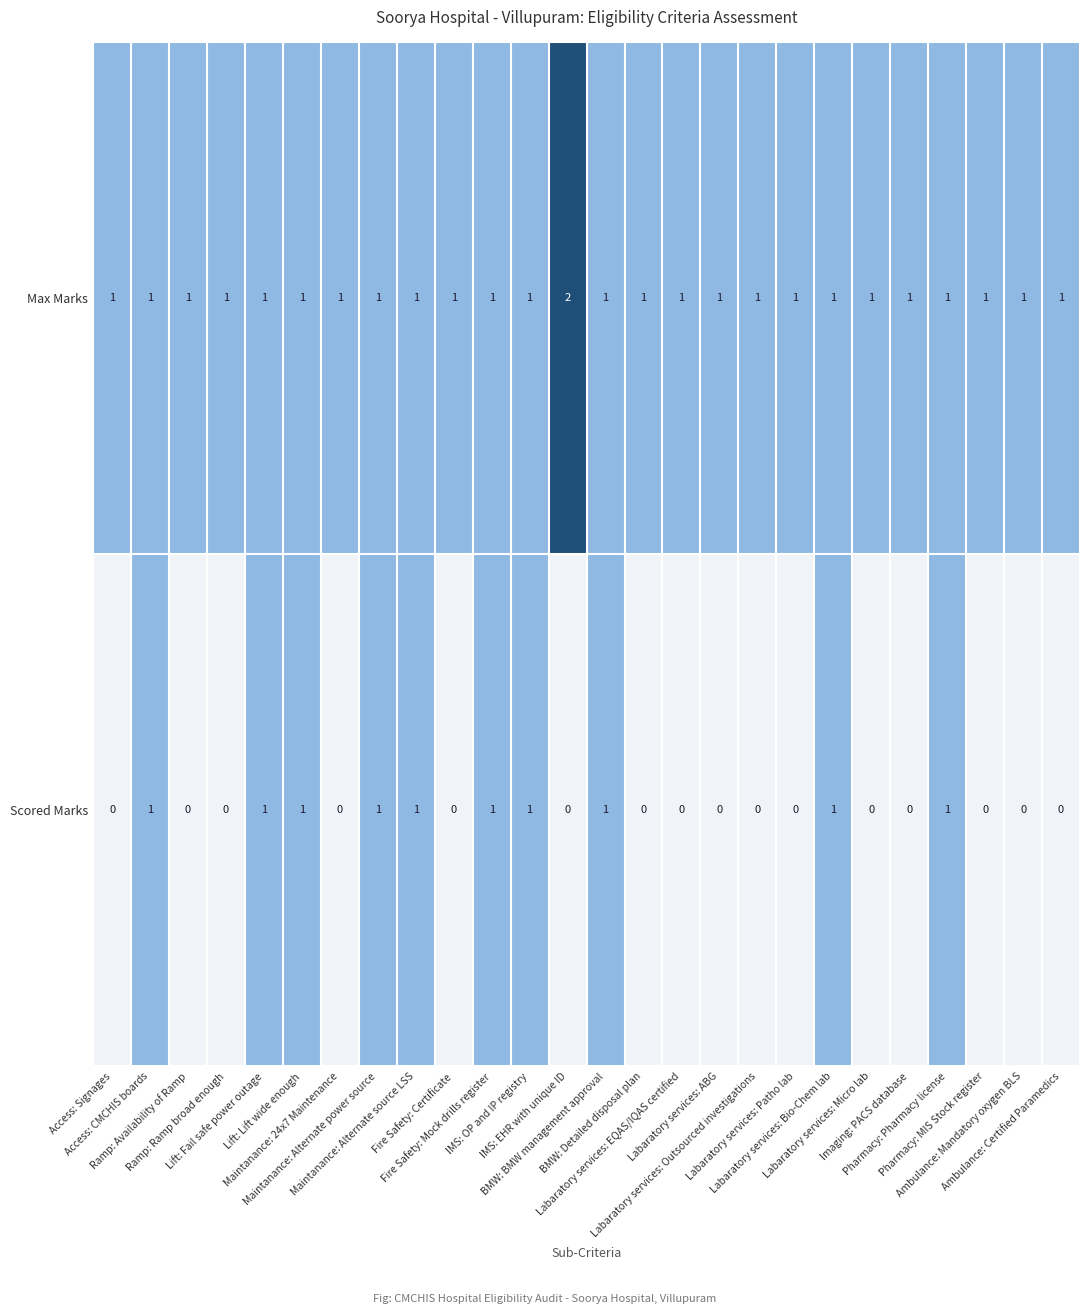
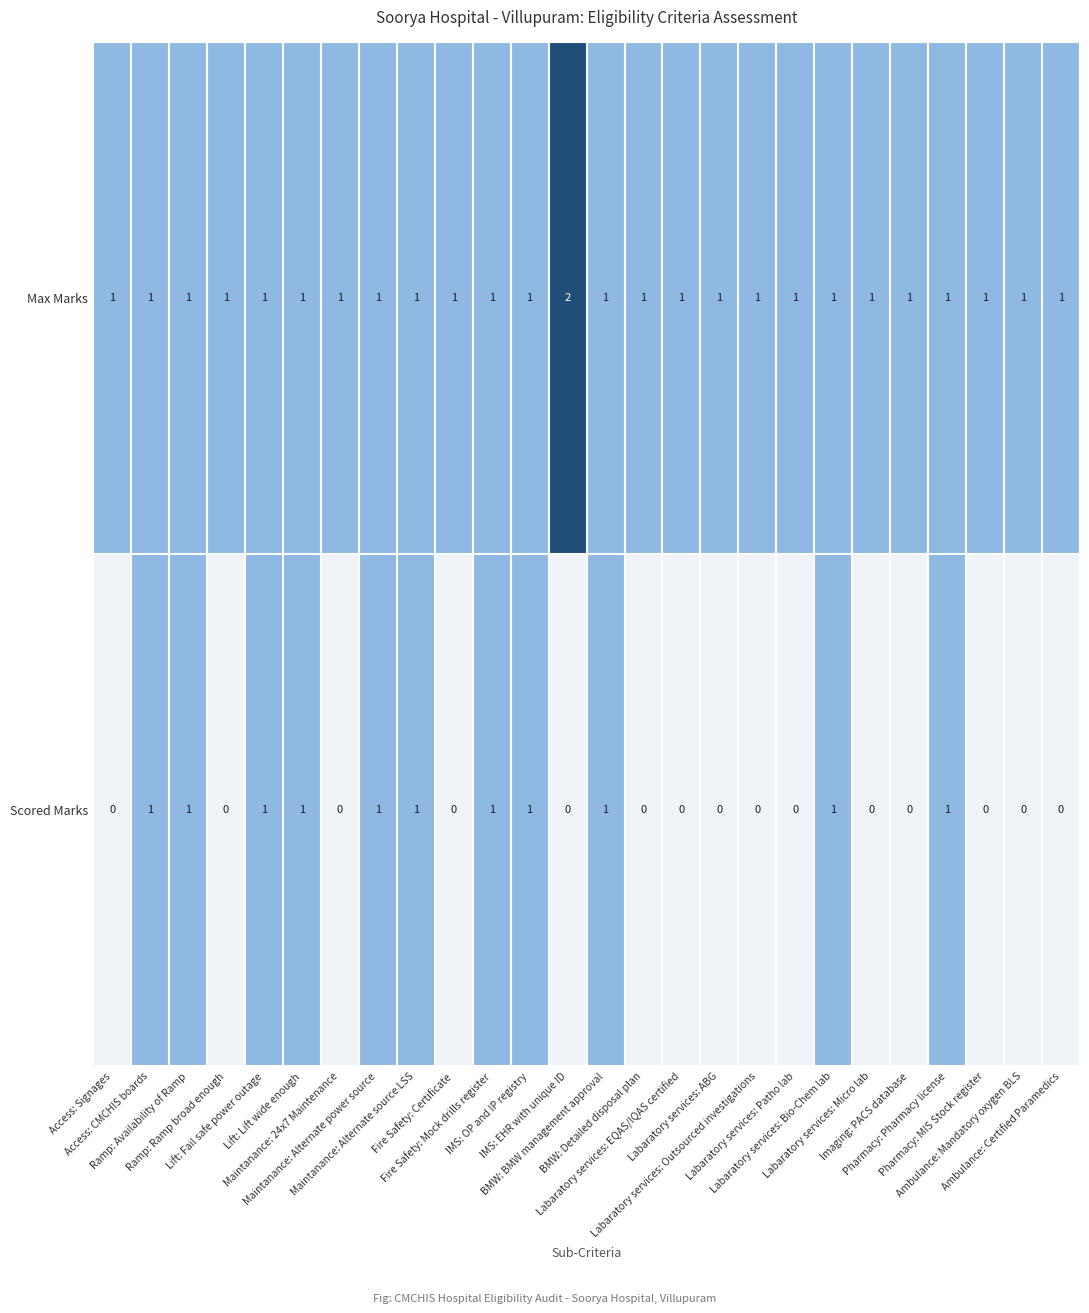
Scored Marks, Ramp: Availability of Ramp: 0 -> 1
